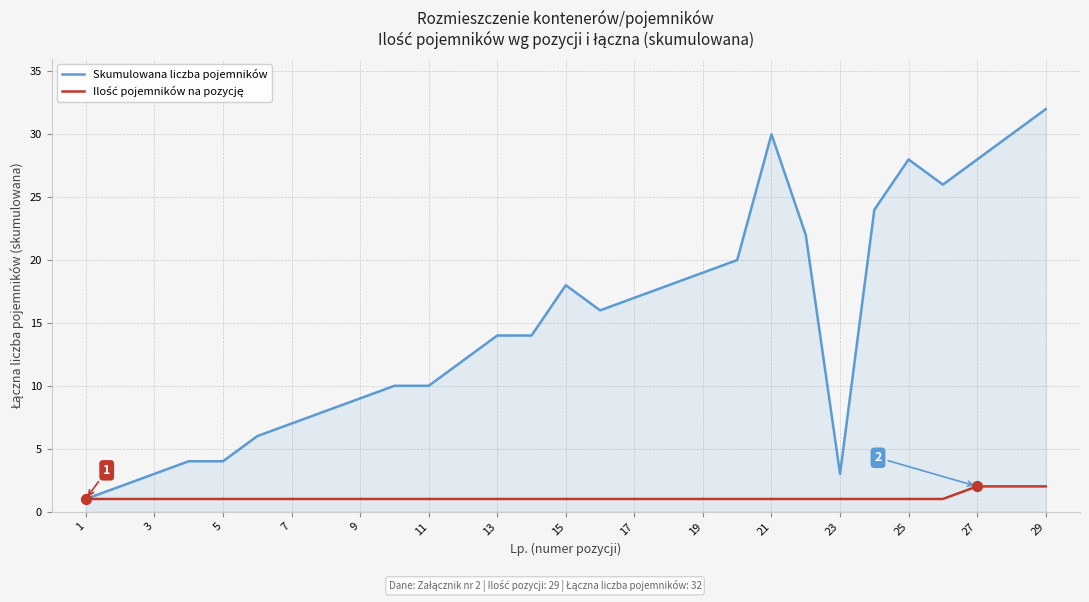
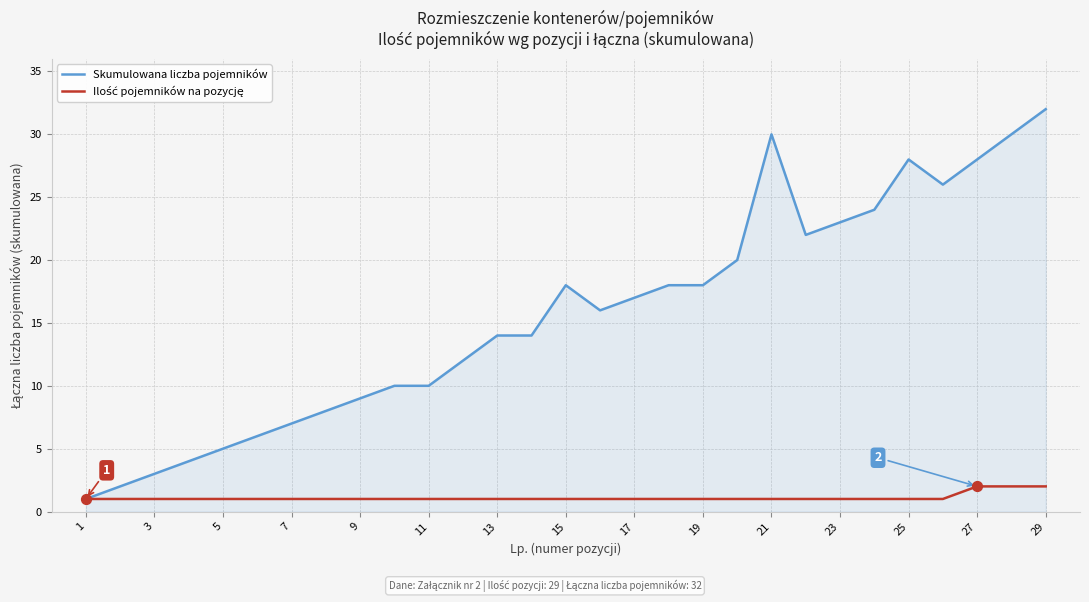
Skumulowana liczba pojemników, 5: 4 -> 5
Skumulowana liczba pojemników, 19: 19 -> 18
Skumulowana liczba pojemników, 23: 3 -> 23
